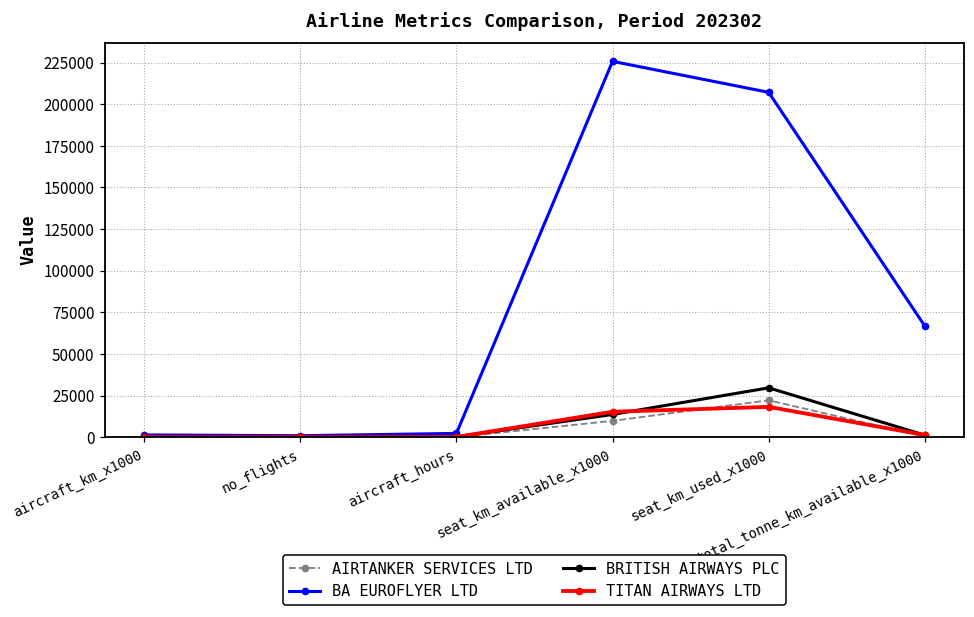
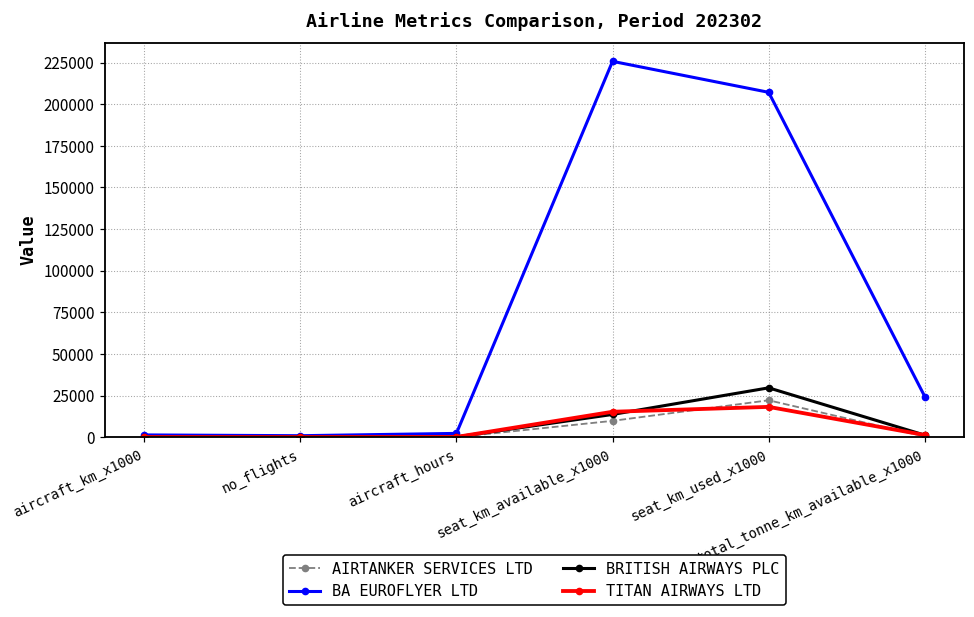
BA EUROFLYER LTD, total_tonne_km_available_x1000: 67000 -> 24000
